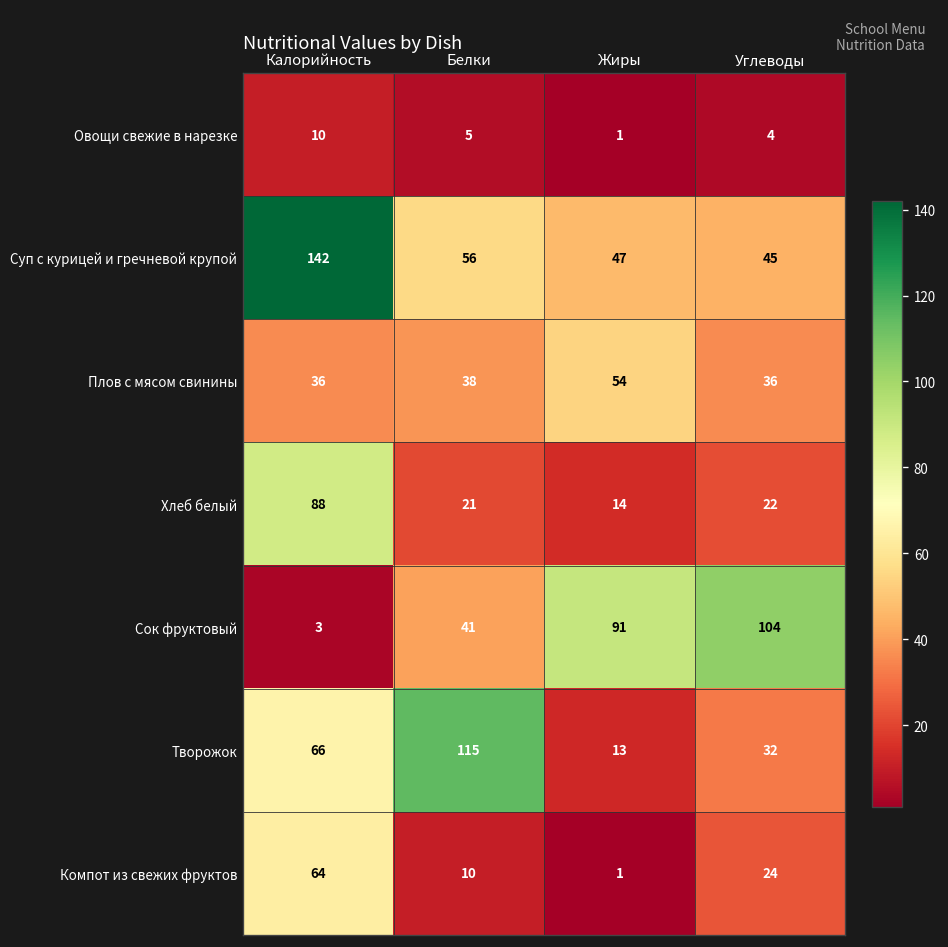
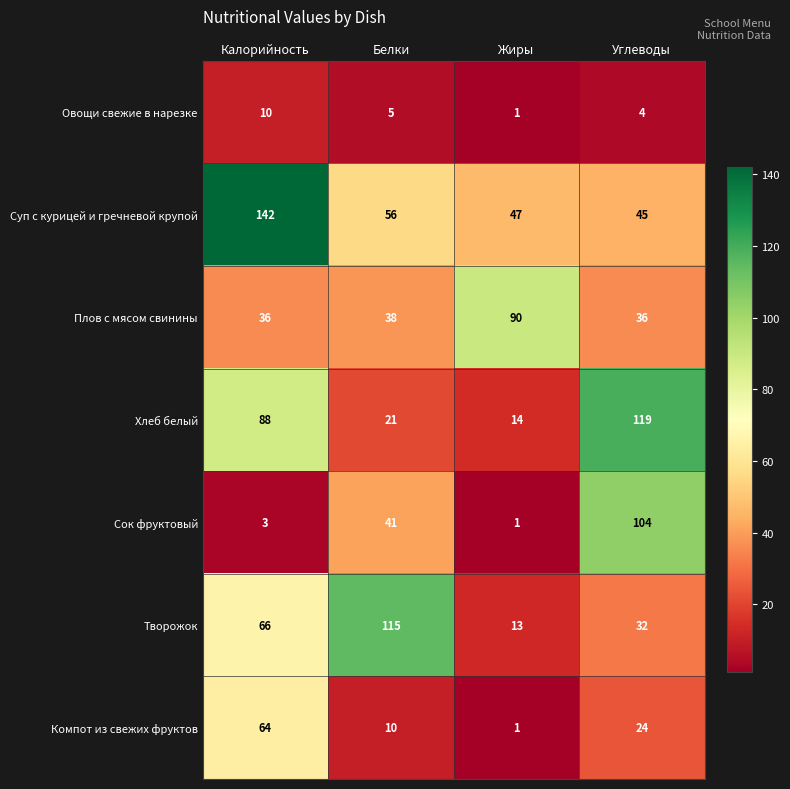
Плов с мясом свинины, Жиры: 54 -> 90
Хлеб белый, Углеводы: 22 -> 119
Сок фруктовый, Жиры: 91 -> 1
